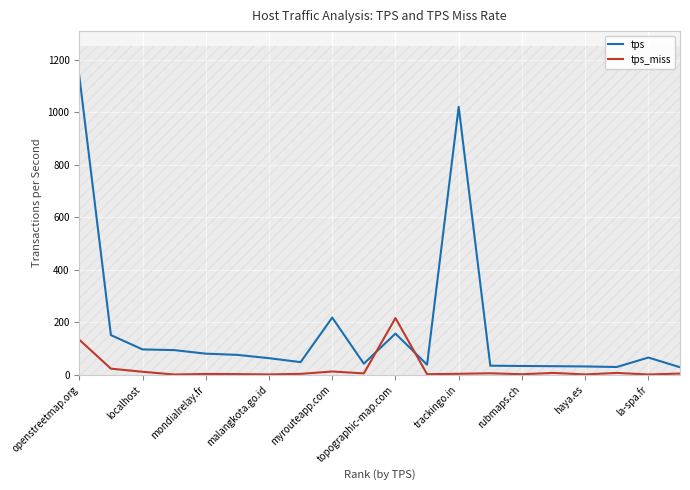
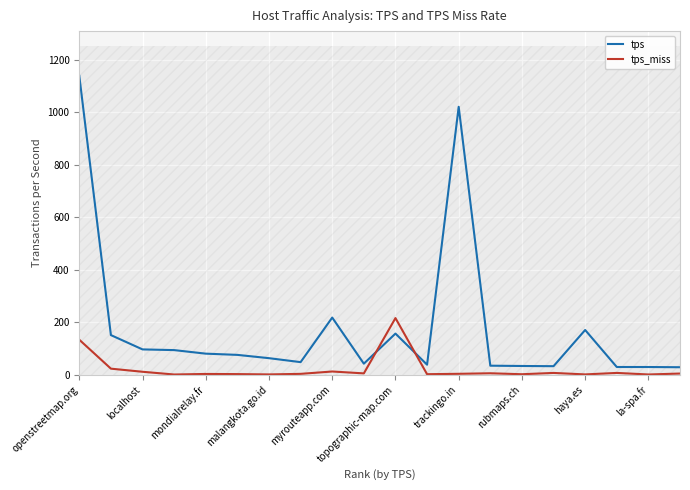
tps, haya.es: 30 -> 170
tps, la-spa.fr: 60 -> 30
